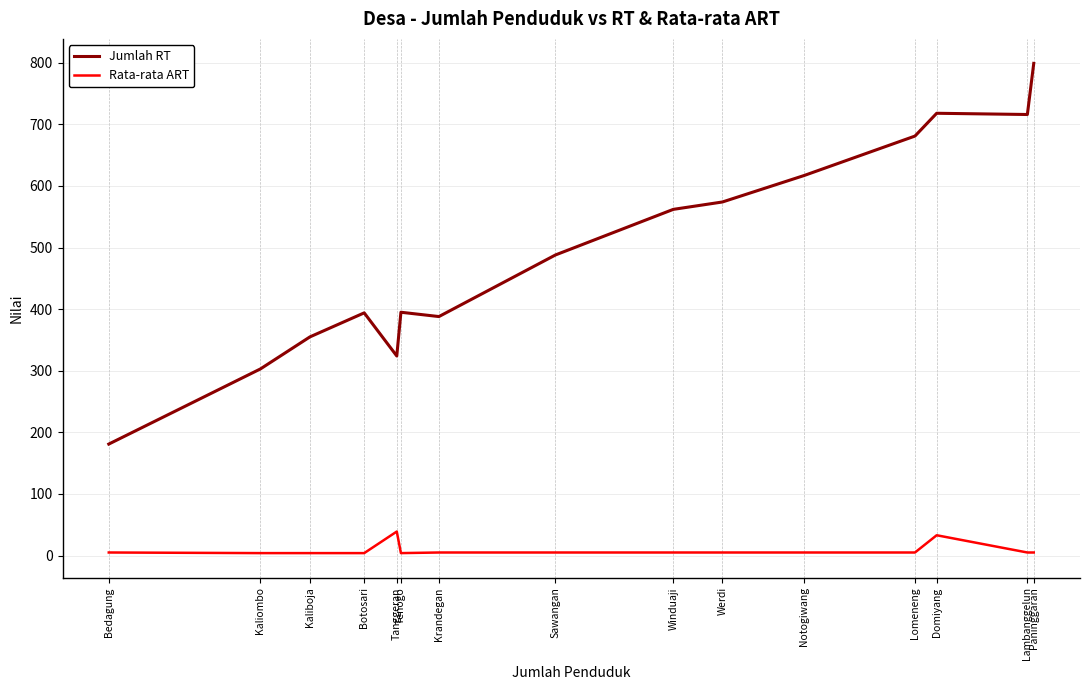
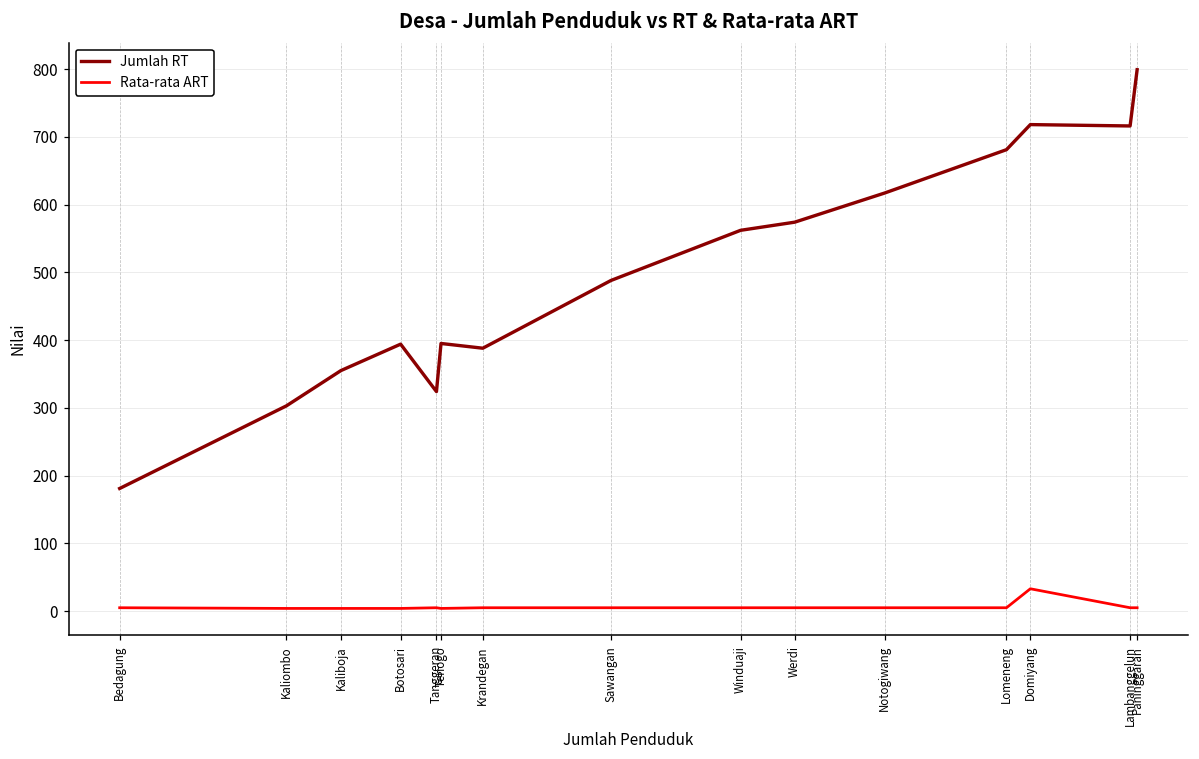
Rata-rata ART, Tanggeran: 40 -> 10
